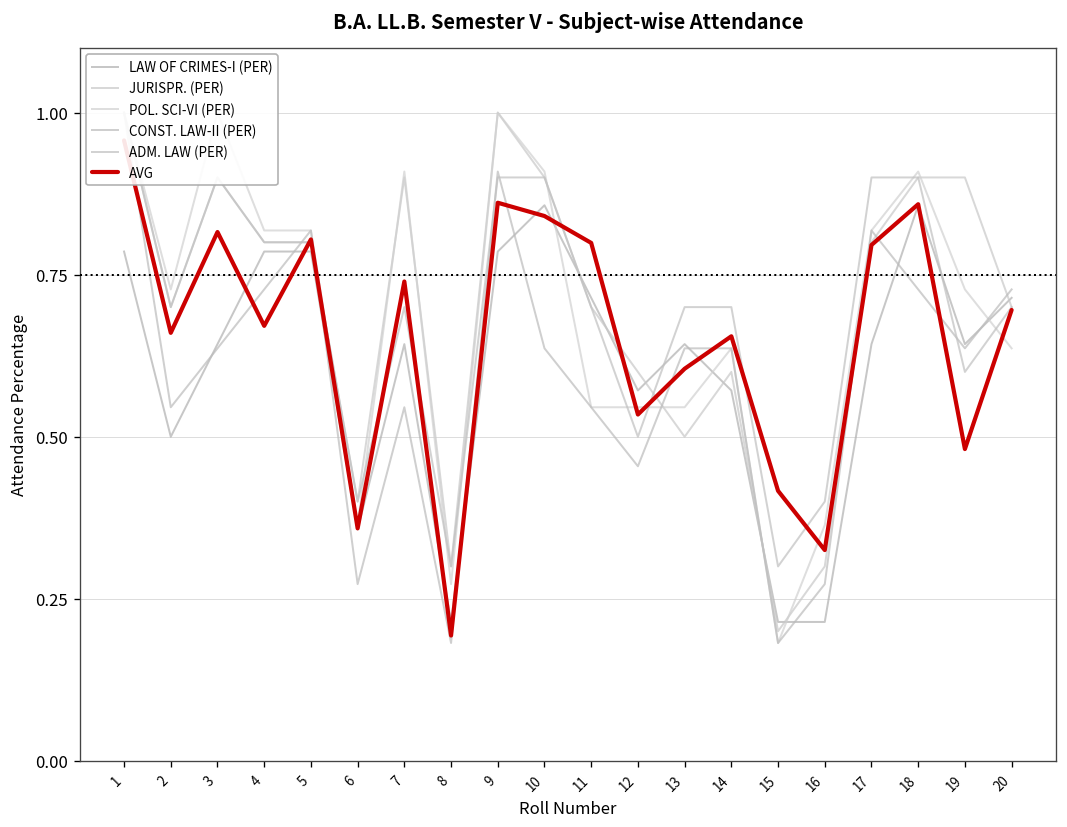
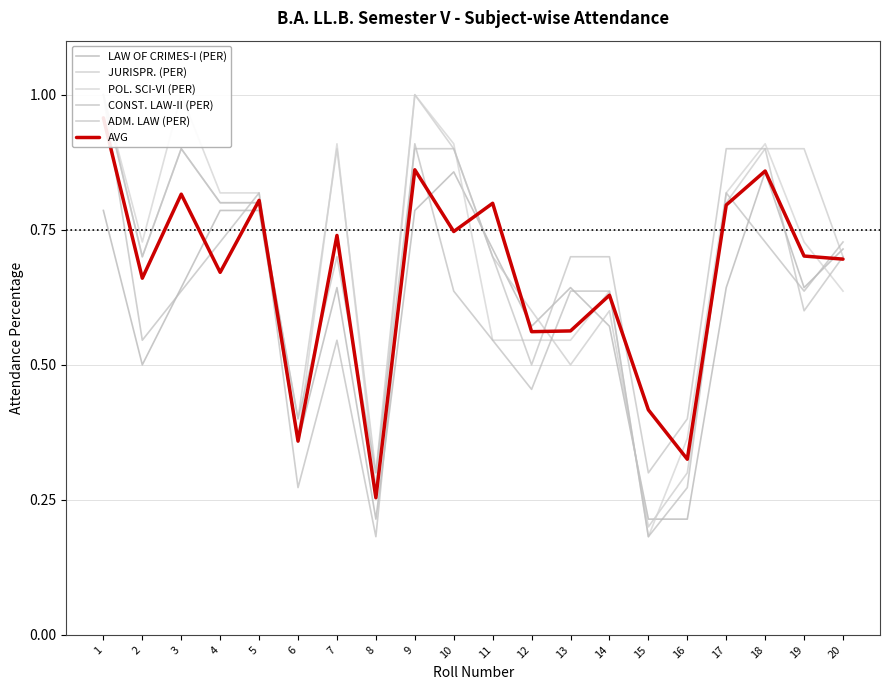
AVG, 8: 0.19 -> 0.25
AVG, 10: 0.84 -> 0.75
AVG, 12: 0.53 -> 0.56
AVG, 13: 0.60 -> 0.56
AVG, 14: 0.66 -> 0.63
AVG, 19: 0.48 -> 0.70
